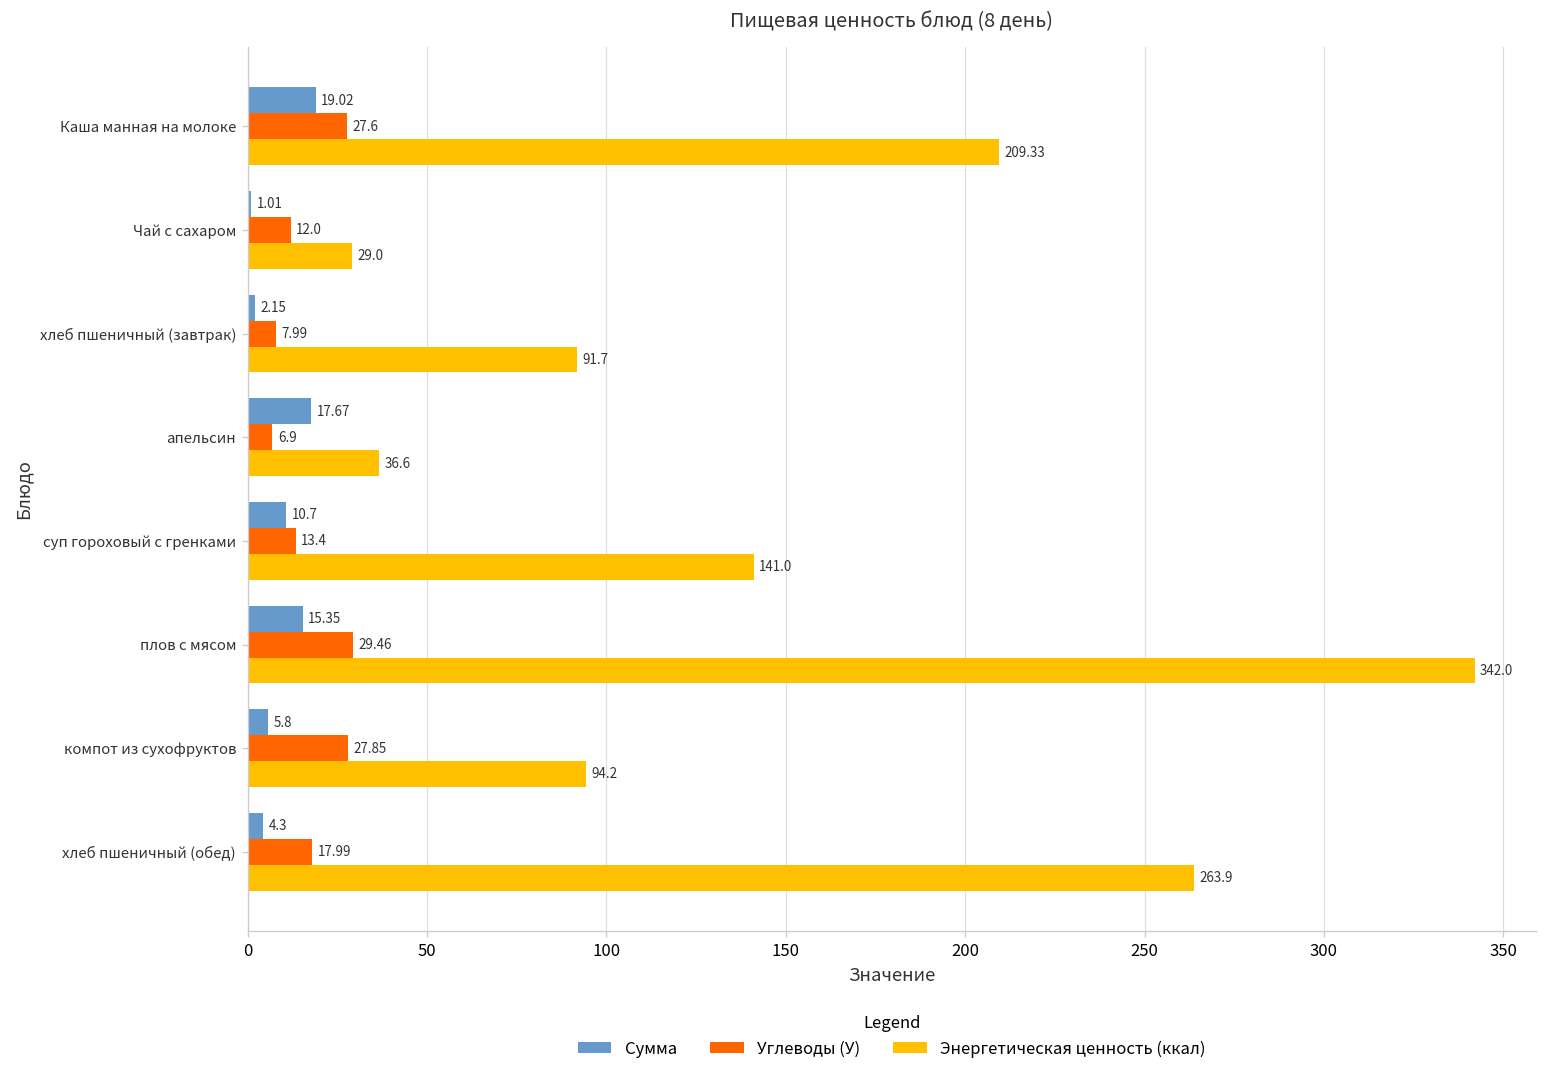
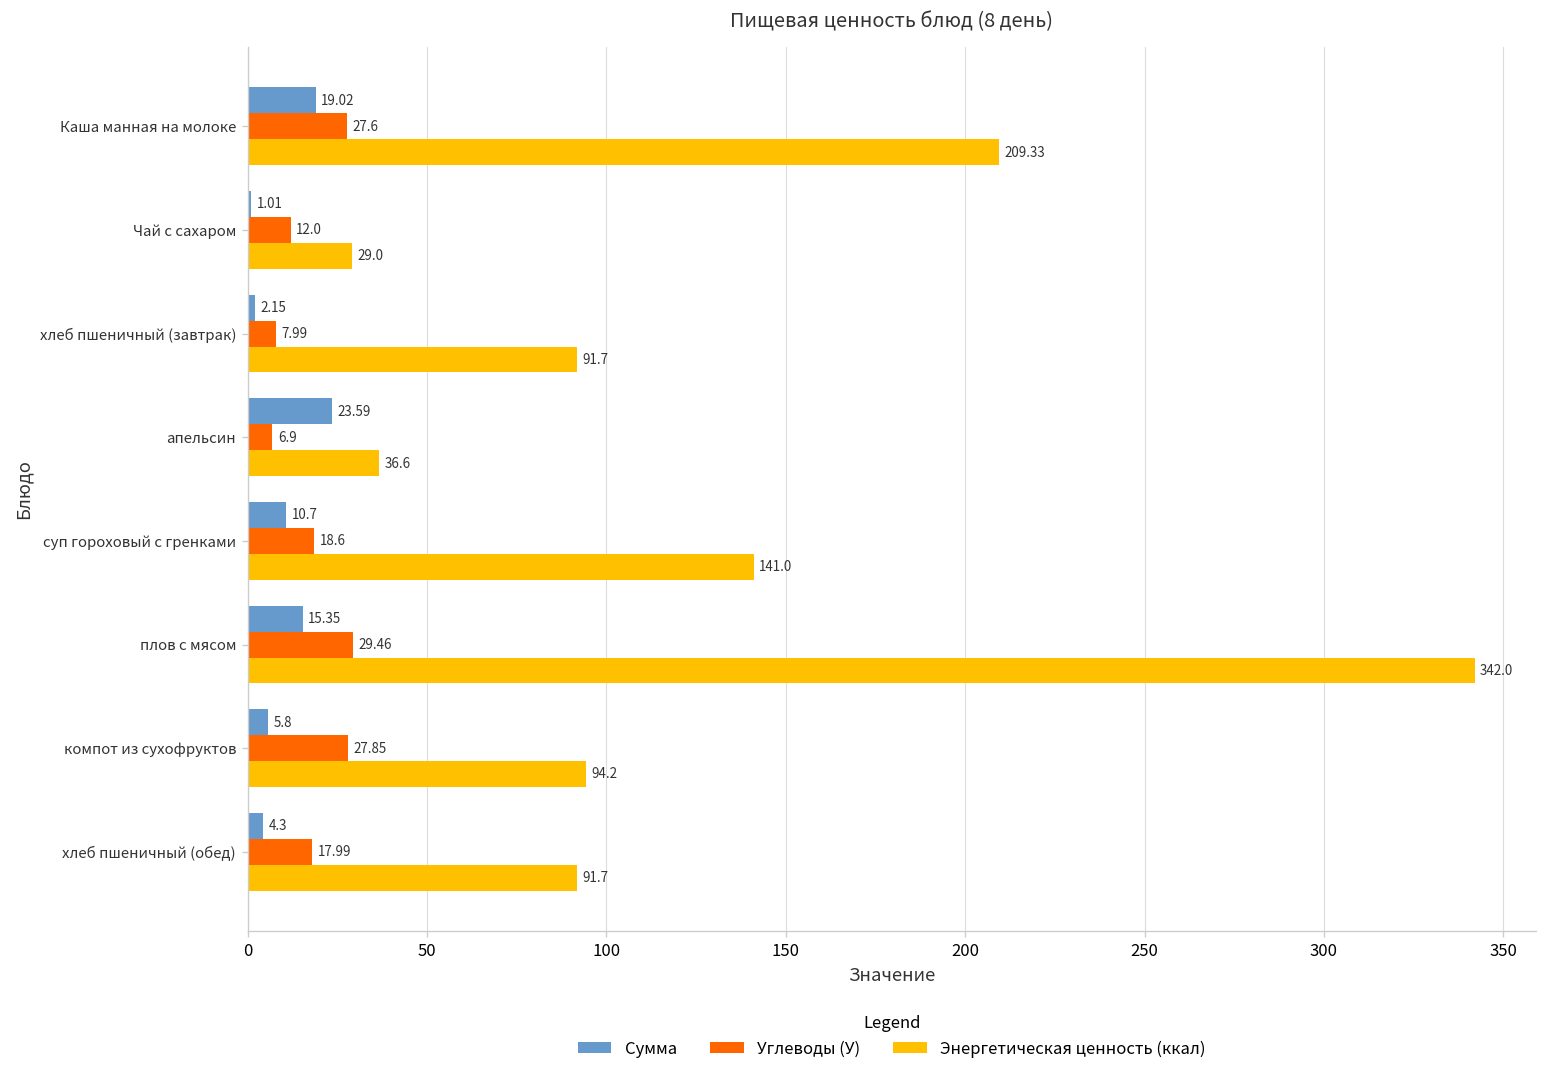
Сумма, апельсин: 17.67 -> 23.59
Углеводы (У), суп гороховый с гренками: 13.4 -> 18.6
Энергетическая ценность (ккал), хлеб пшеничный (обед): 263.9 -> 91.7
